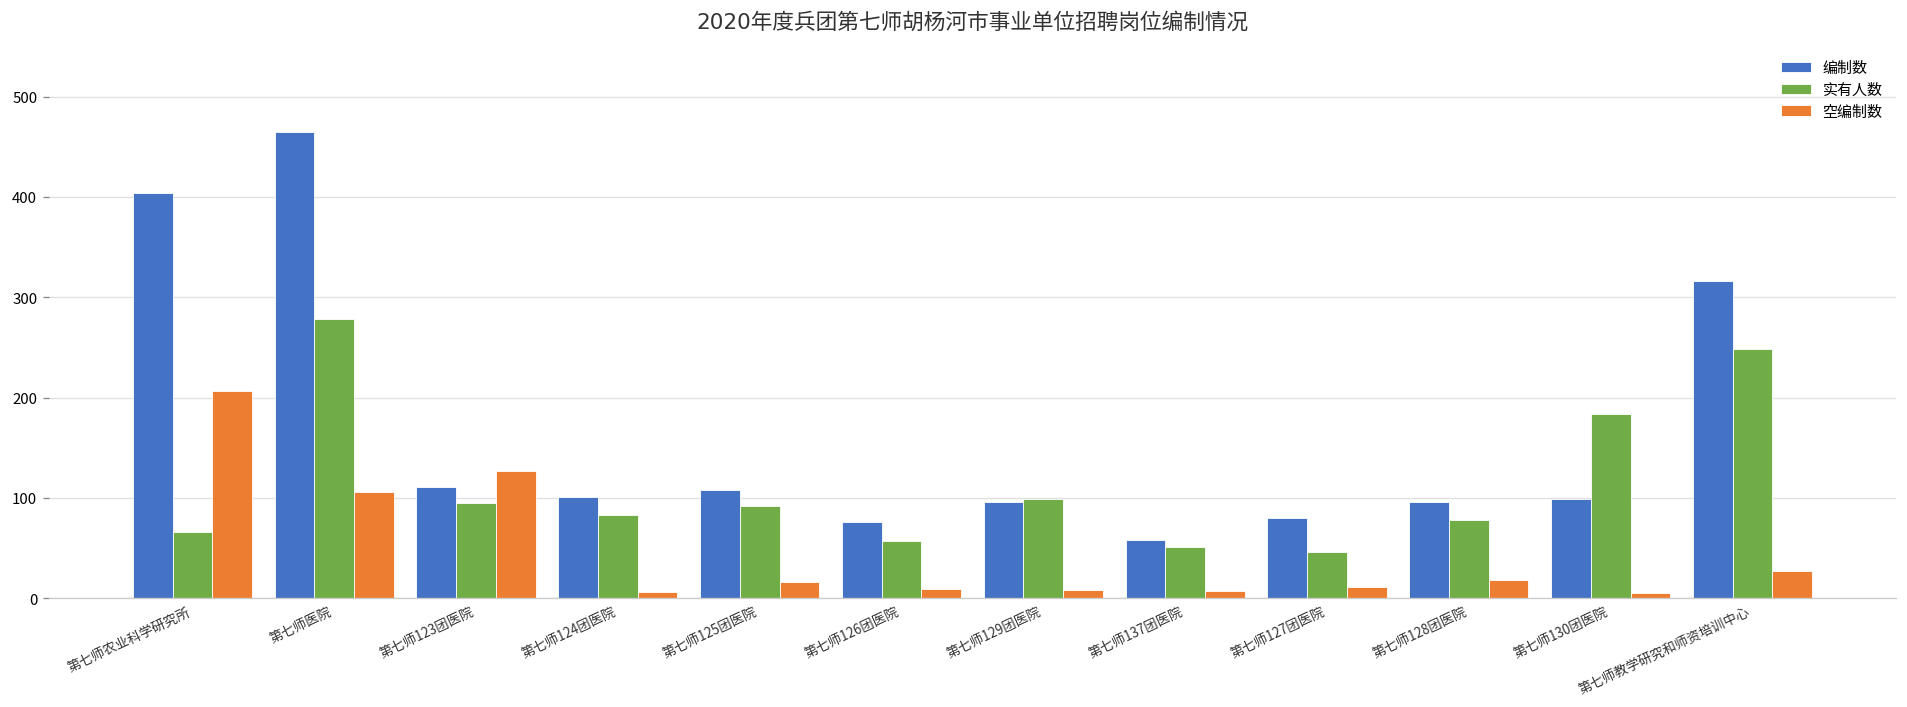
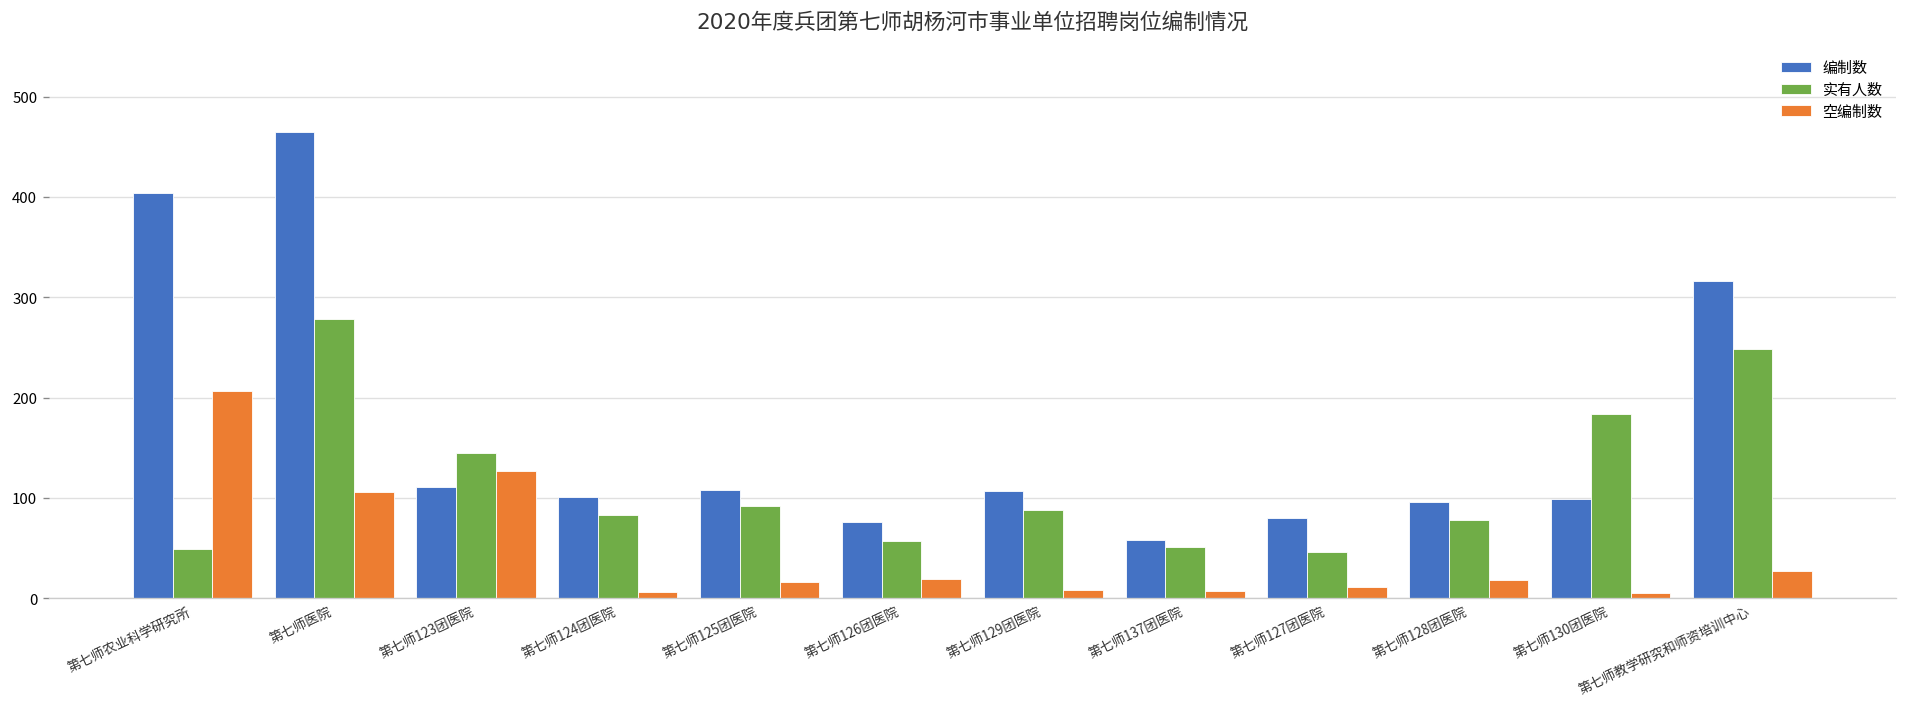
实有人数, 第七师农业科学研究所: 70 -> 50
实有人数, 第七师123团医院: 100 -> 150
空编制数, 第七师126团医院: 10 -> 20
编制数, 第七师129团医院: 100 -> 110
实有人数, 第七师129团医院: 100 -> 90
